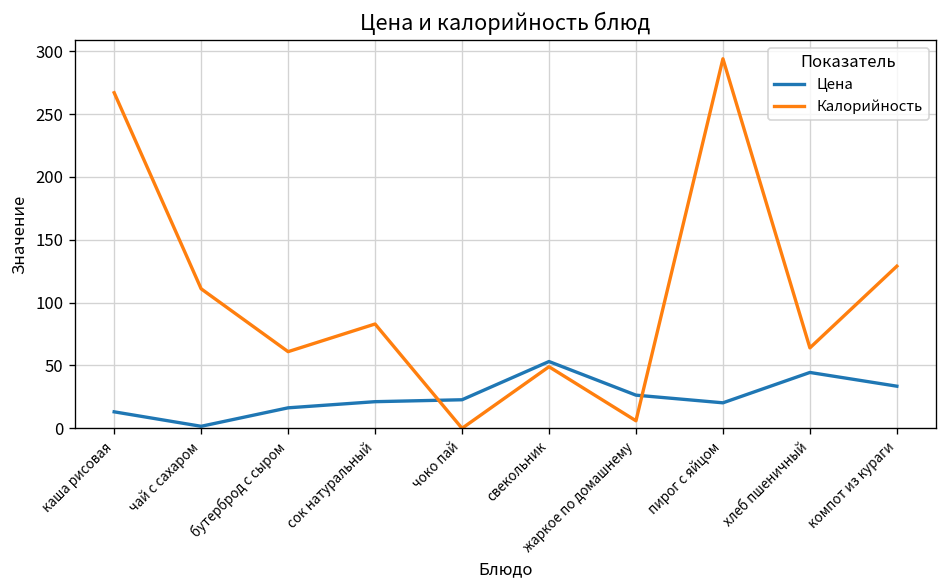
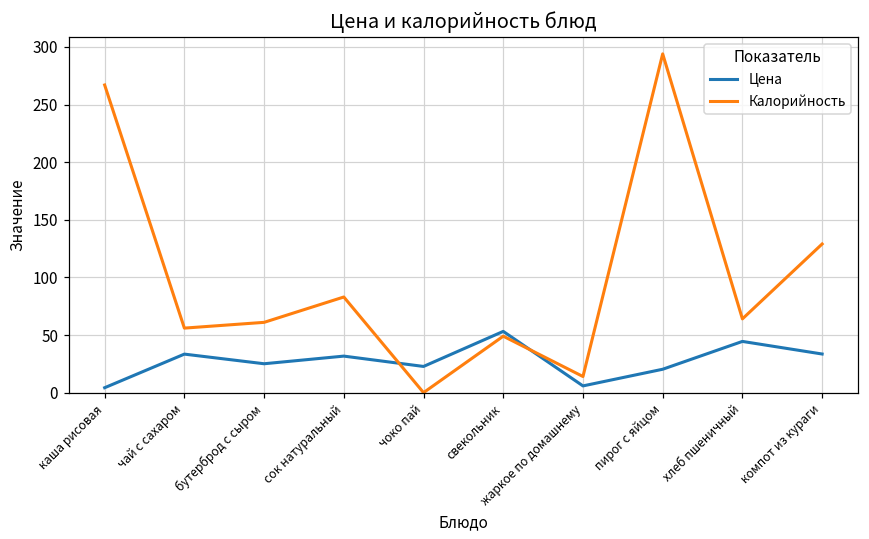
Цена, каша рисовая: 13 -> 4
Цена, чай с сахаром: 2 -> 33
Калорийность, чай с сахаром: 111 -> 56
Цена, бутерброд с сыром: 16 -> 25
Цена, сок натуральный: 21 -> 32
Цена, жаркое по домашнему: 26 -> 6
Калорийность, жаркое по домашнему: 6 -> 14
